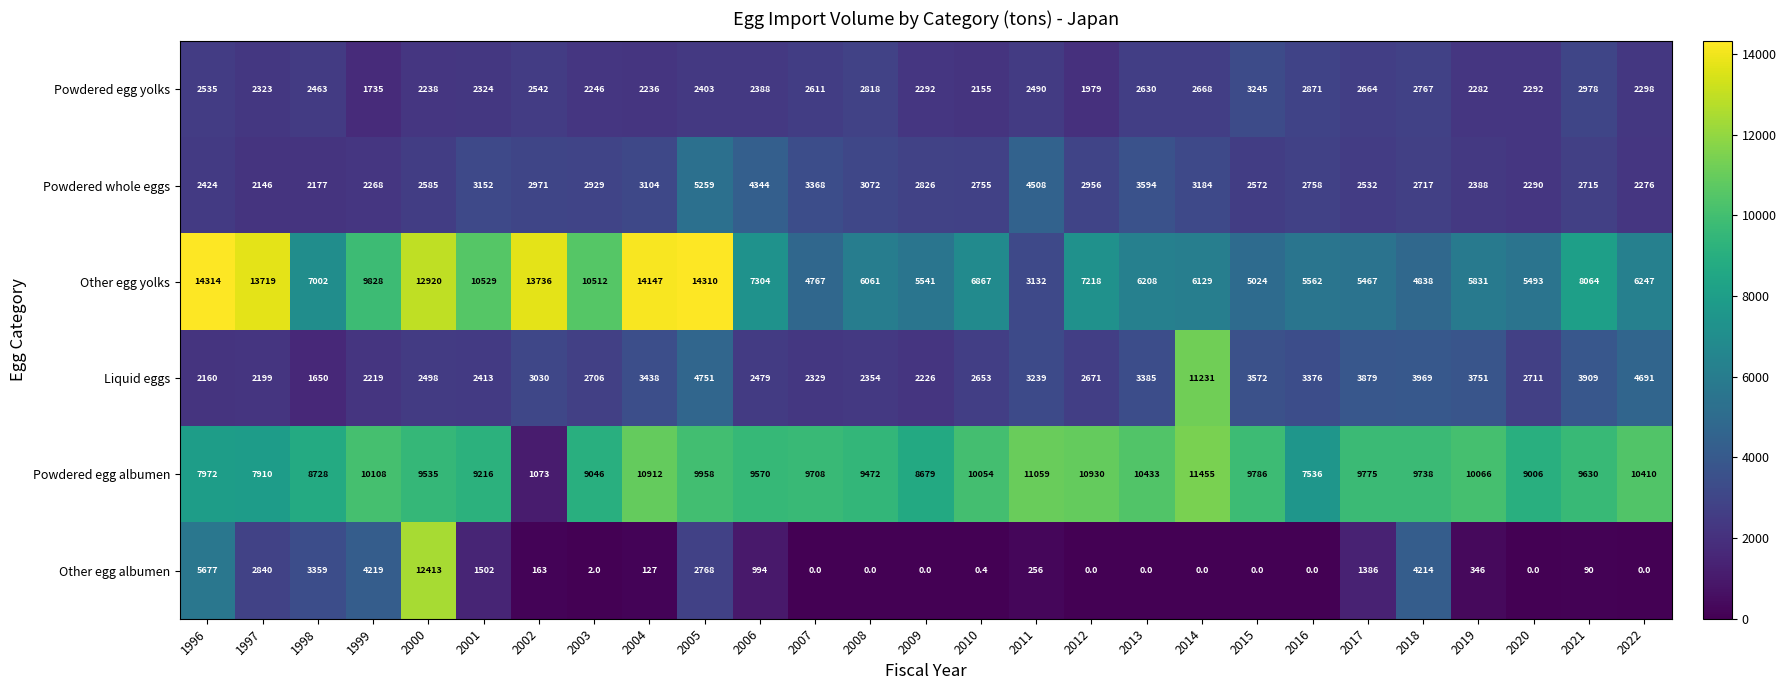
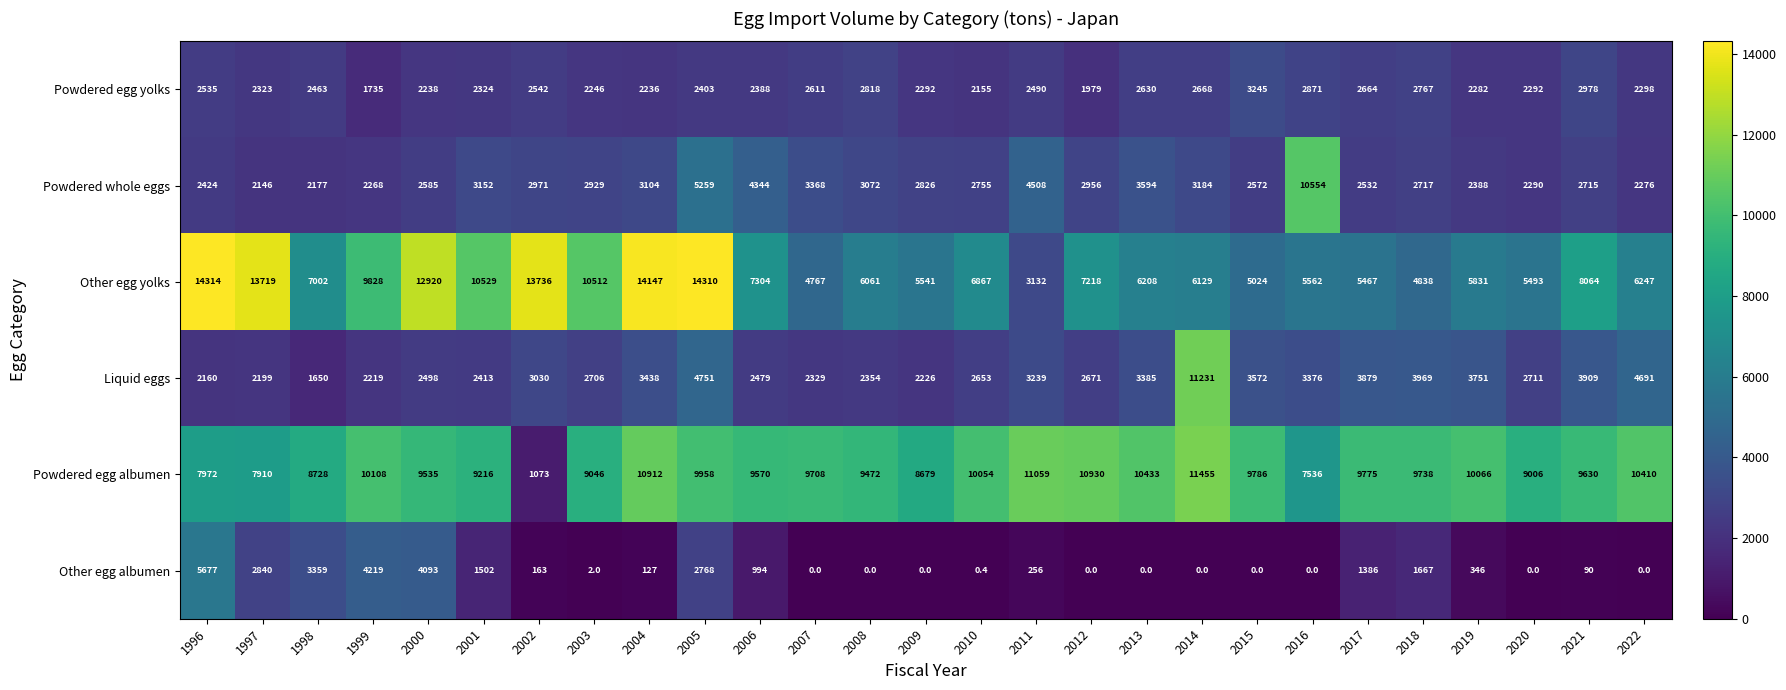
Powdered whole eggs, 2016: 2758 -> 10554
Other egg albumen, 2000: 12413 -> 4093
Other egg albumen, 2018: 4214 -> 1667
